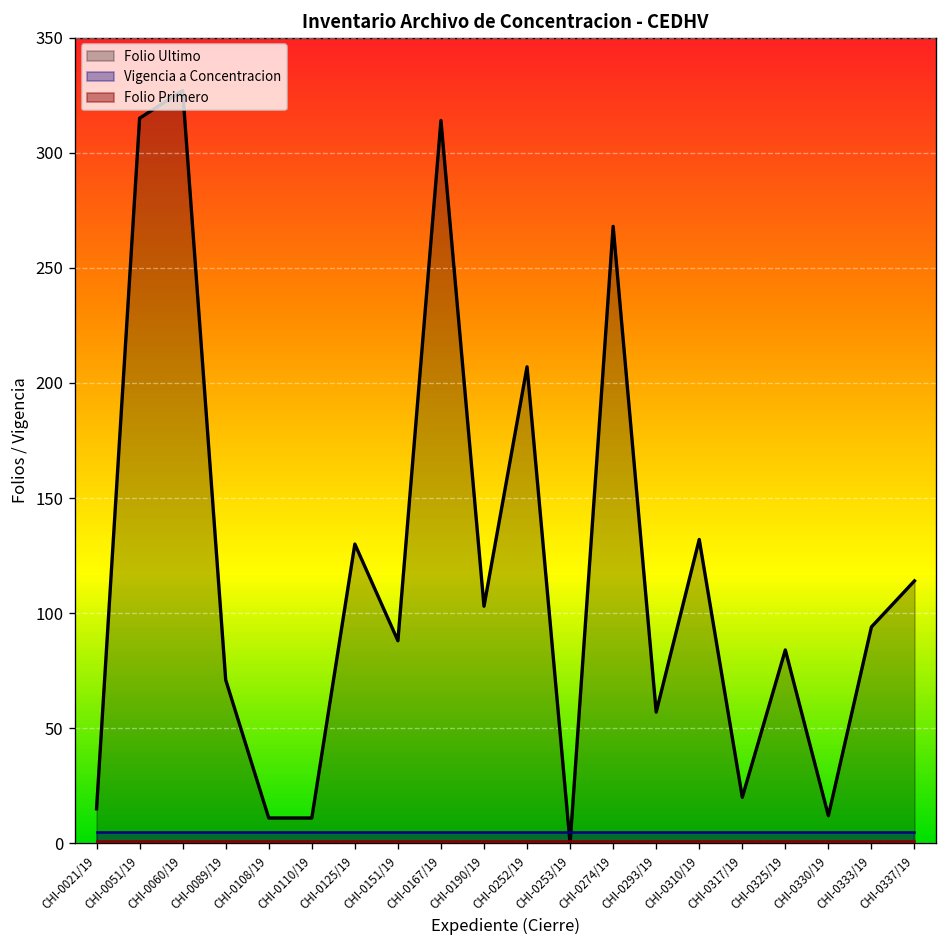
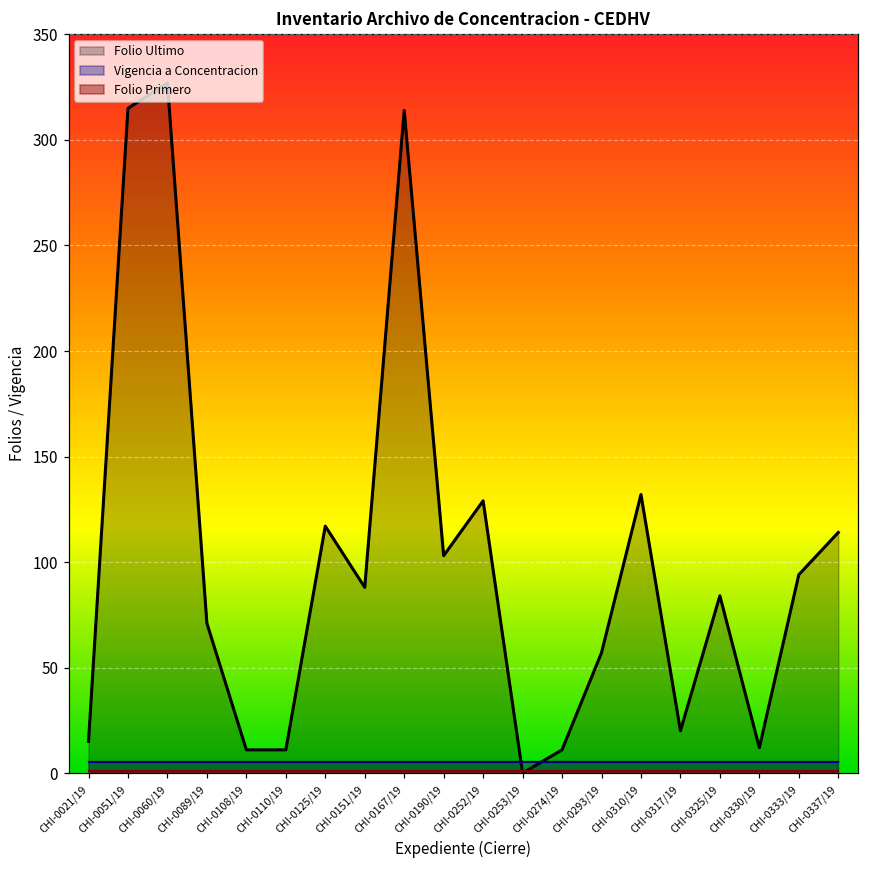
Folio Ultimo, CHI-0125/19: 130 -> 117
Folio Ultimo, CHI-0252/19: 207 -> 129
Folio Ultimo, CHI-0274/19: 268 -> 11
